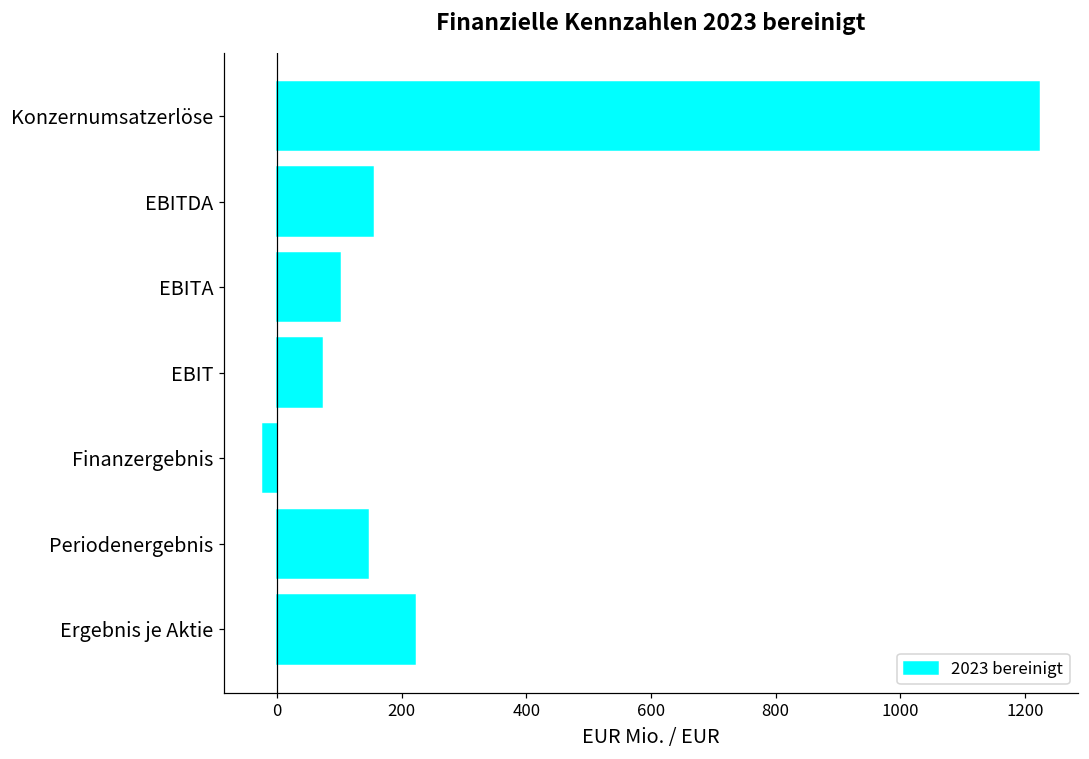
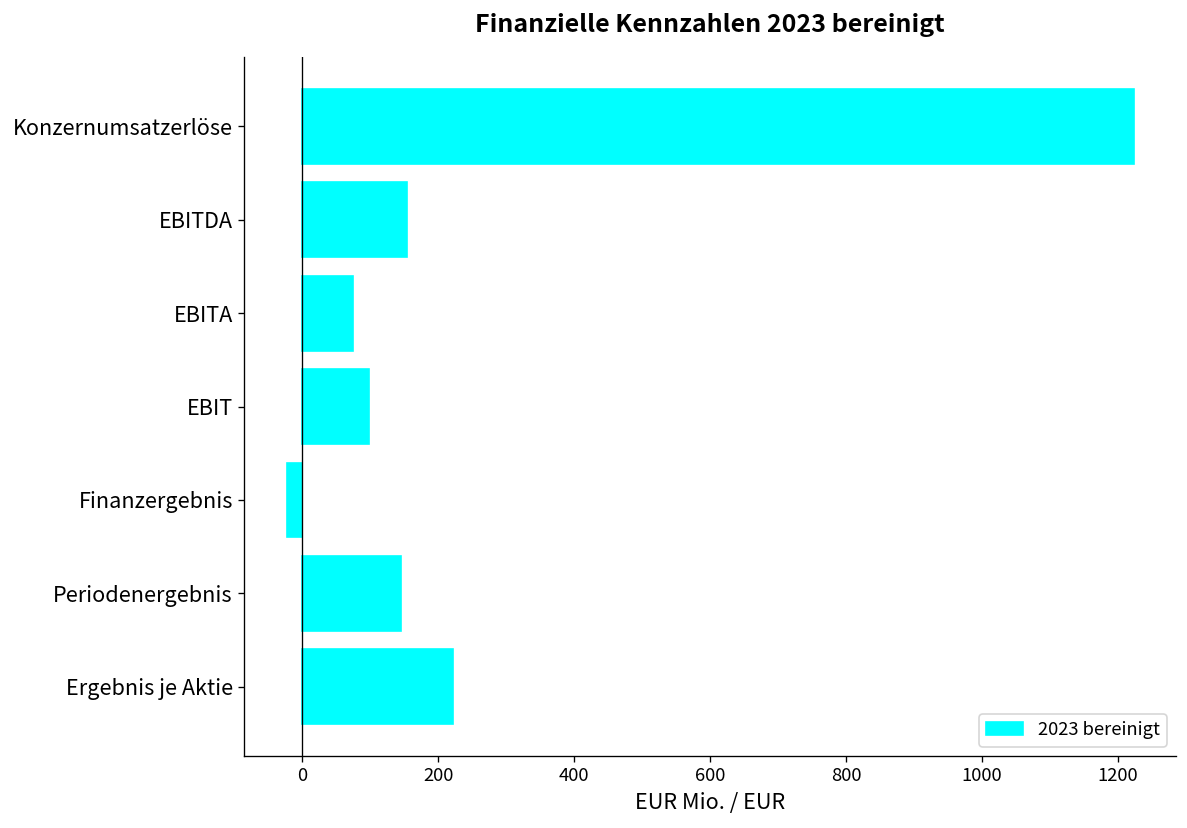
EBITA: 100 -> 80
EBIT: 70 -> 100
